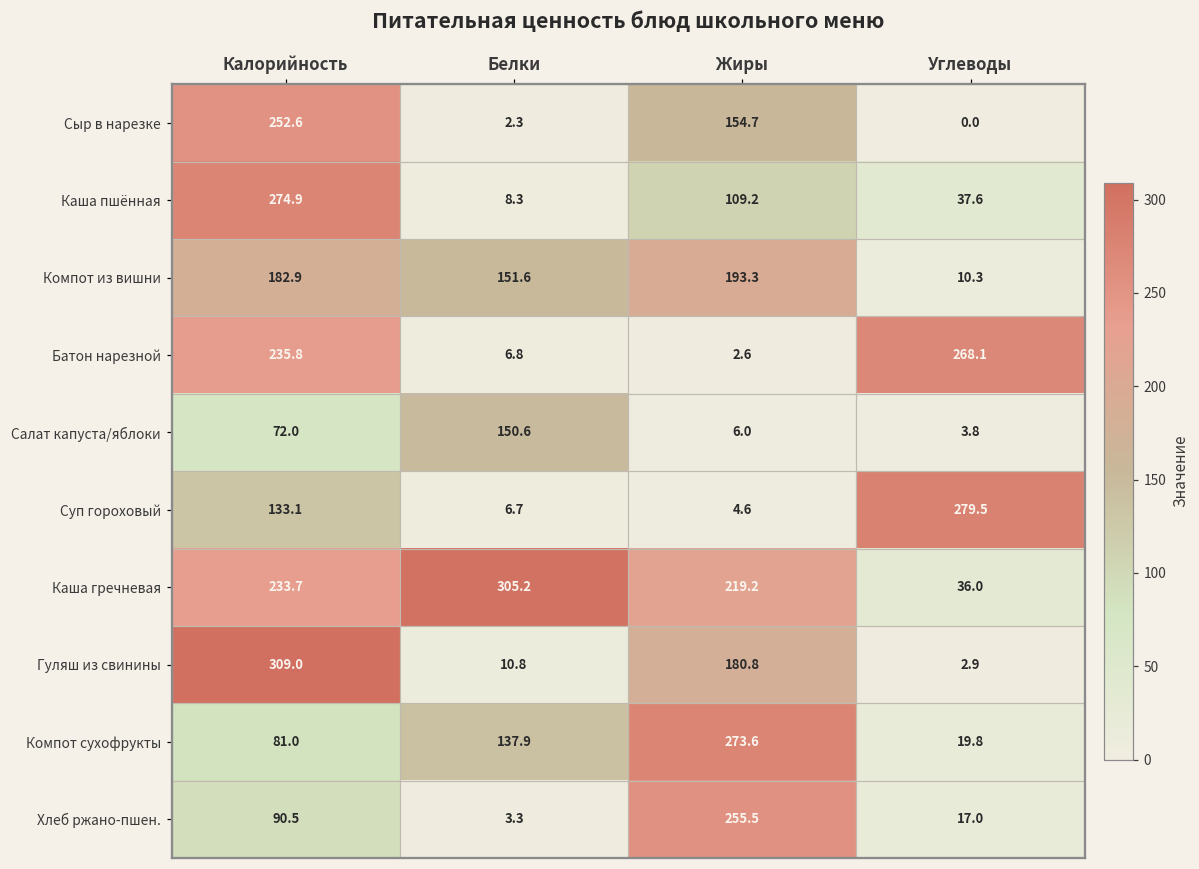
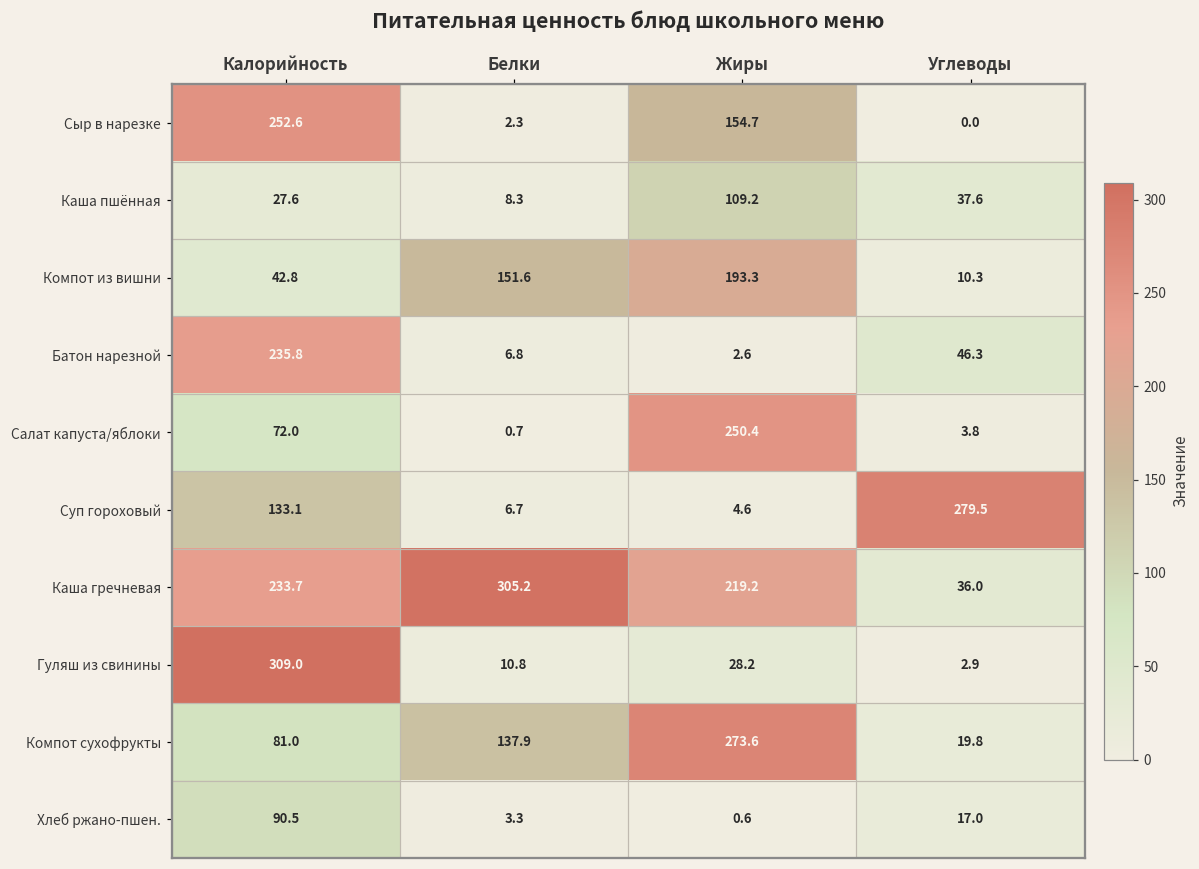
Каша пшённая, Калорийность: 274.9 -> 27.6
Компот из вишни, Калорийность: 182.9 -> 42.8
Батон нарезной, Углеводы: 268.1 -> 46.3
Салат капуста/яблоки, Белки: 150.6 -> 0.7
Салат капуста/яблоки, Жиры: 6.0 -> 250.4
Гуляш из свинины, Жиры: 180.8 -> 28.2
Хлеб ржано-пшен., Жиры: 255.5 -> 0.6
